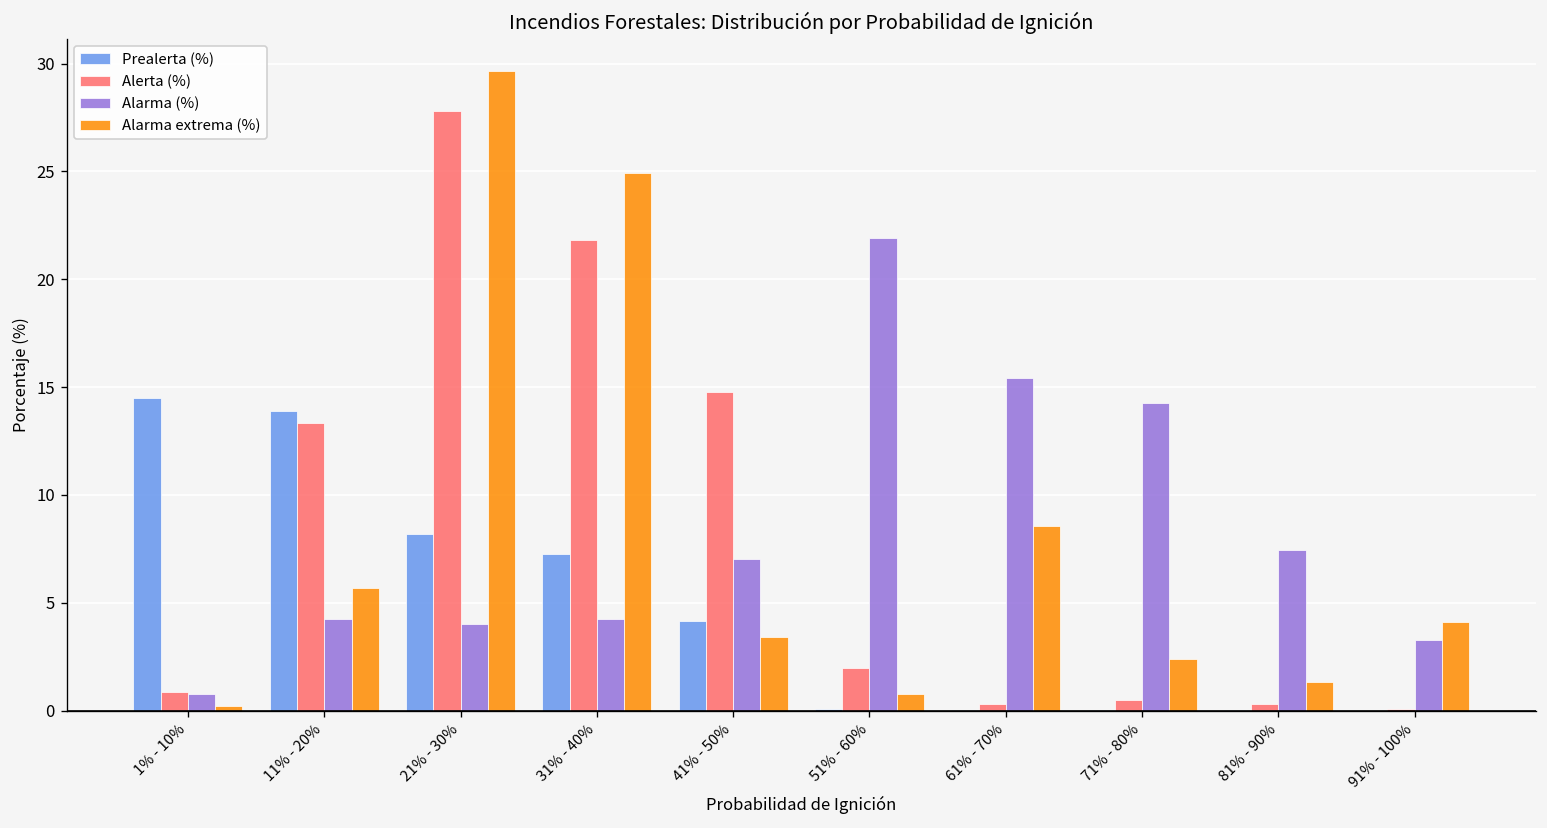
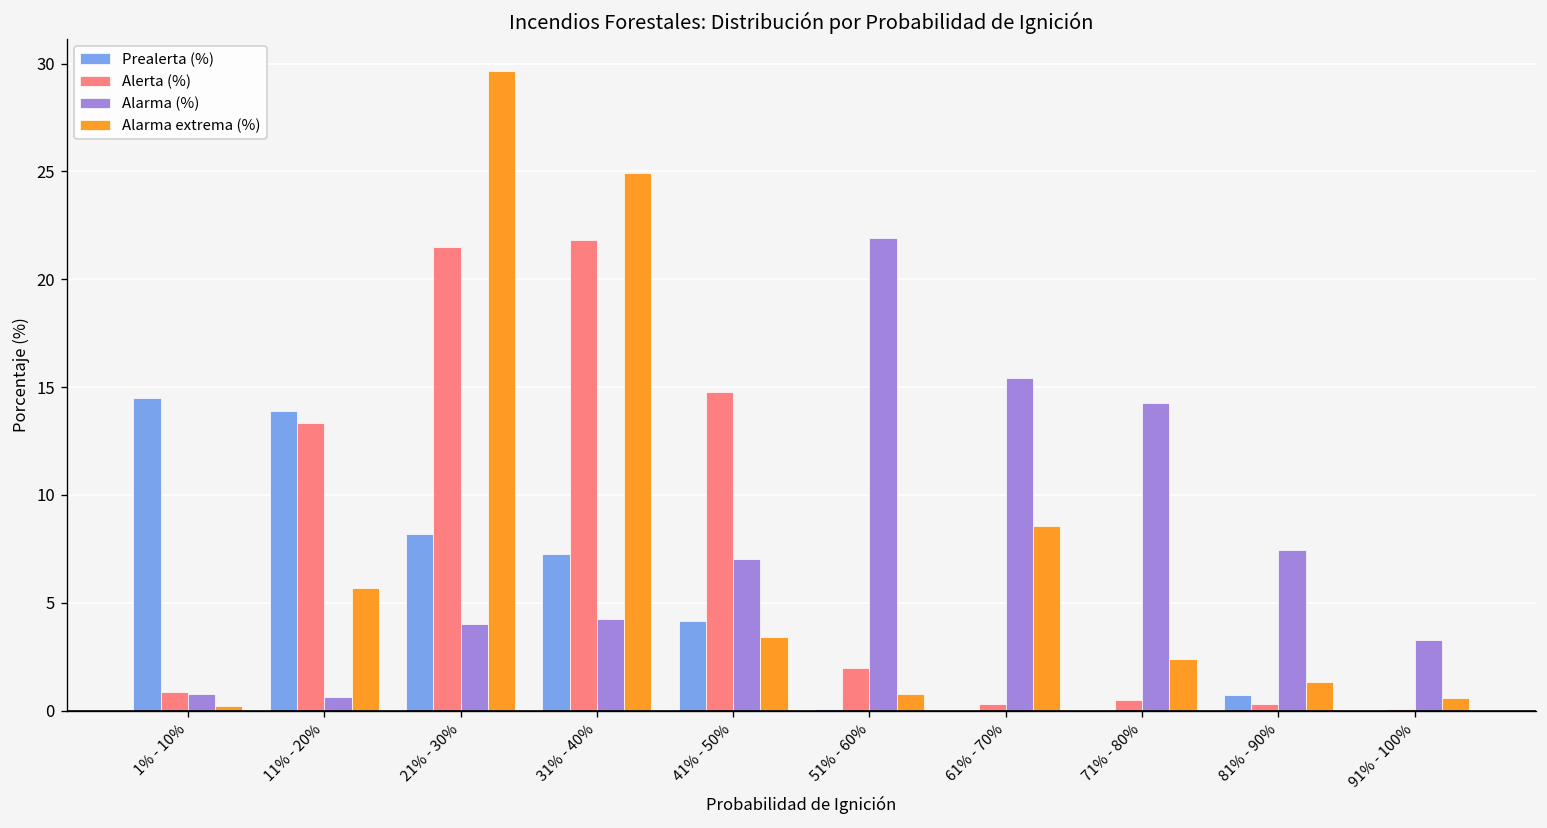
Alarma (%), 11% - 20%: 4.2 -> 0.6
Alerta (%), 21% - 30%: 27.8 -> 21.5
Prealerta (%), 81% - 90%: 0.0 -> 0.7
Alarma extrema (%), 91% - 100%: 4.1 -> 0.6
